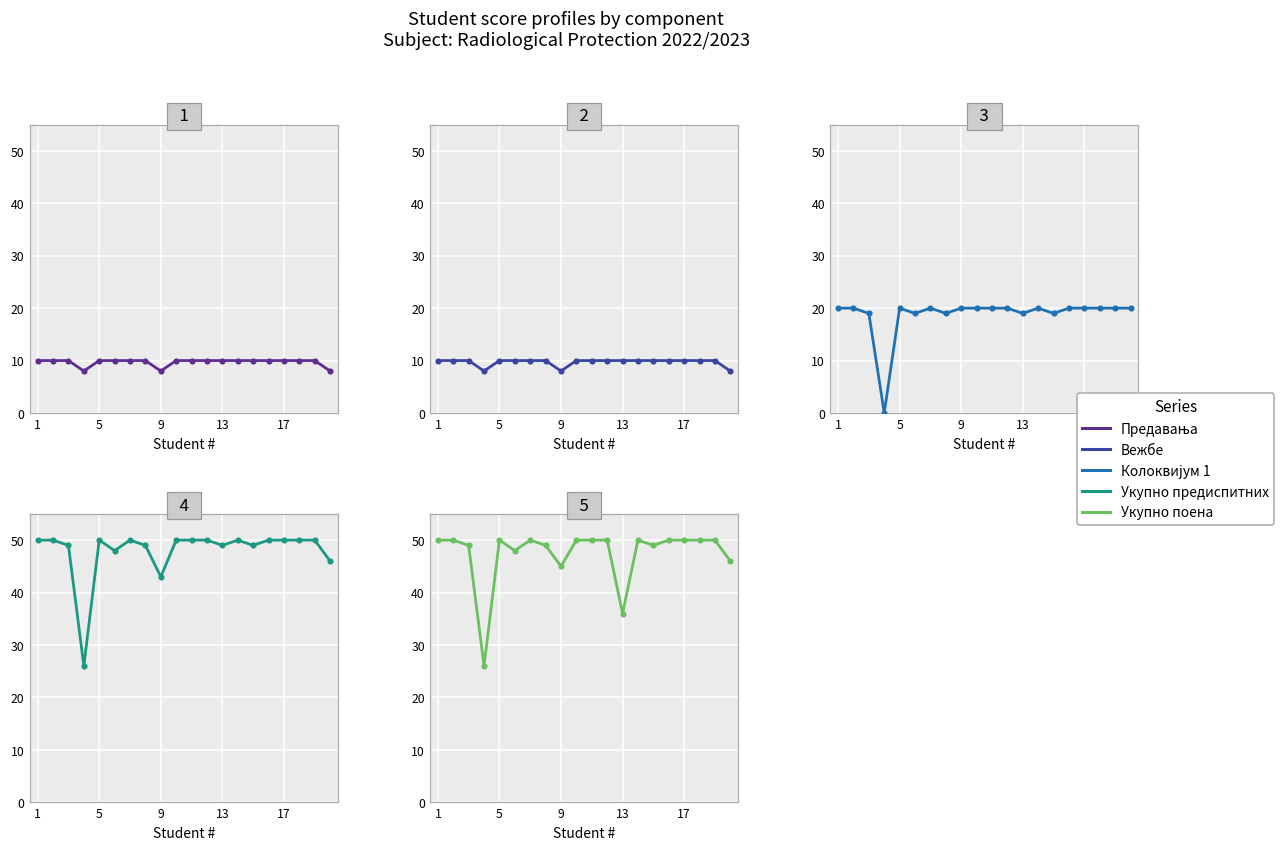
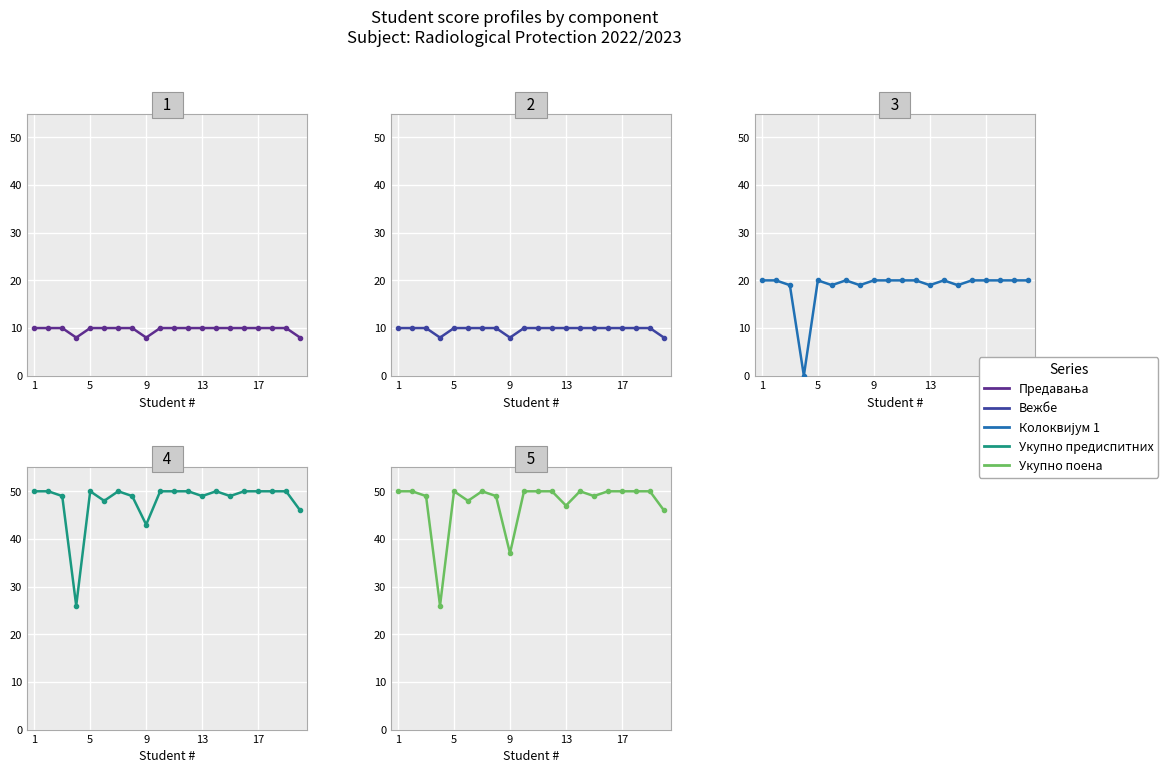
5, 9: 45 -> 37
5, 13: 36 -> 47
